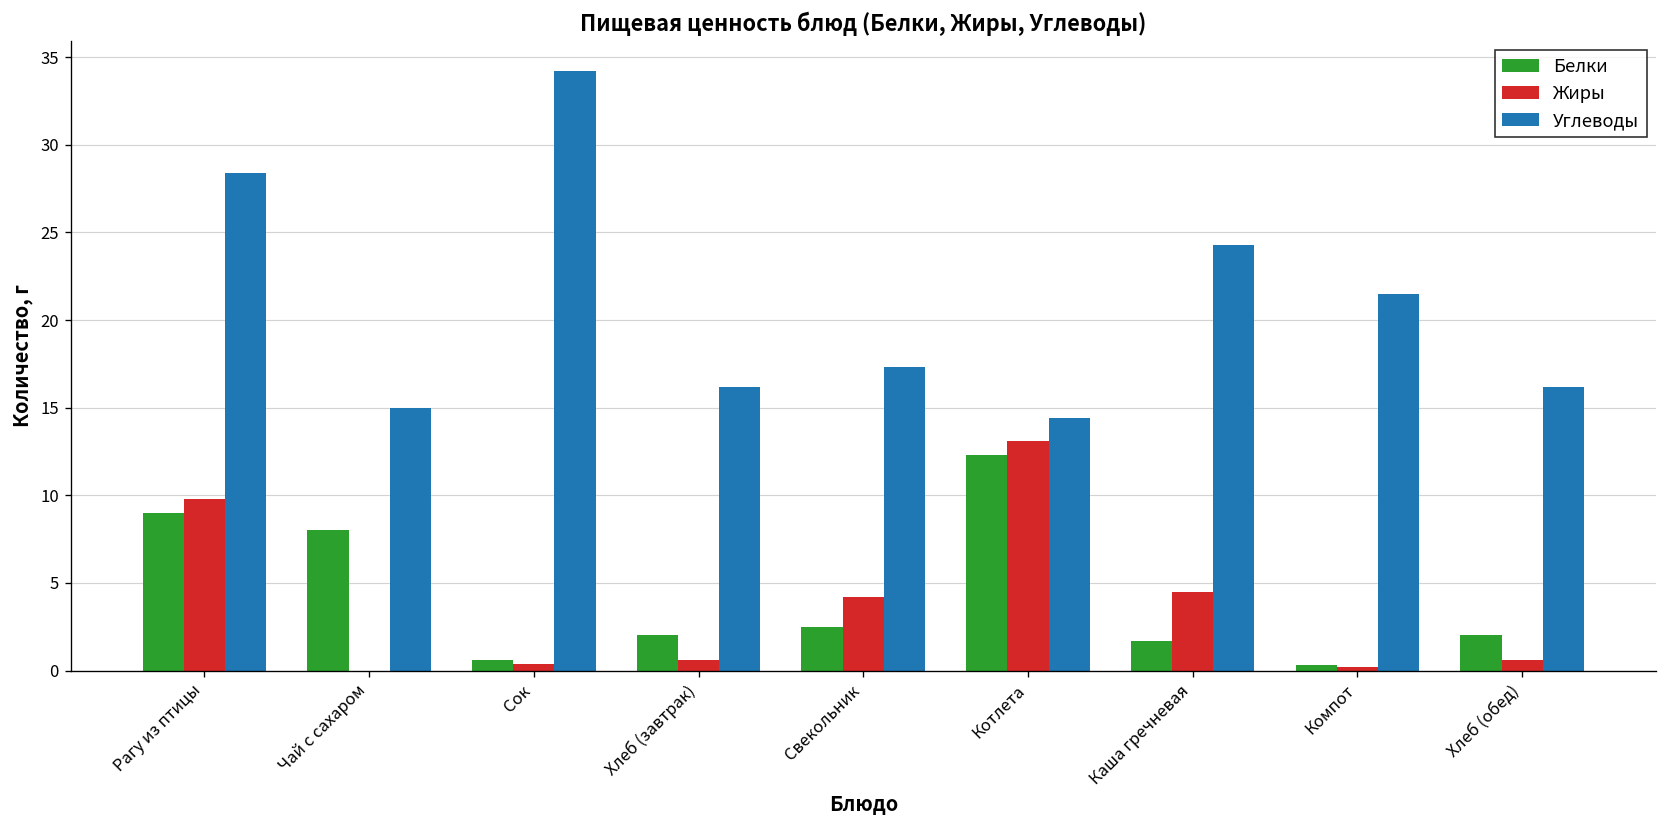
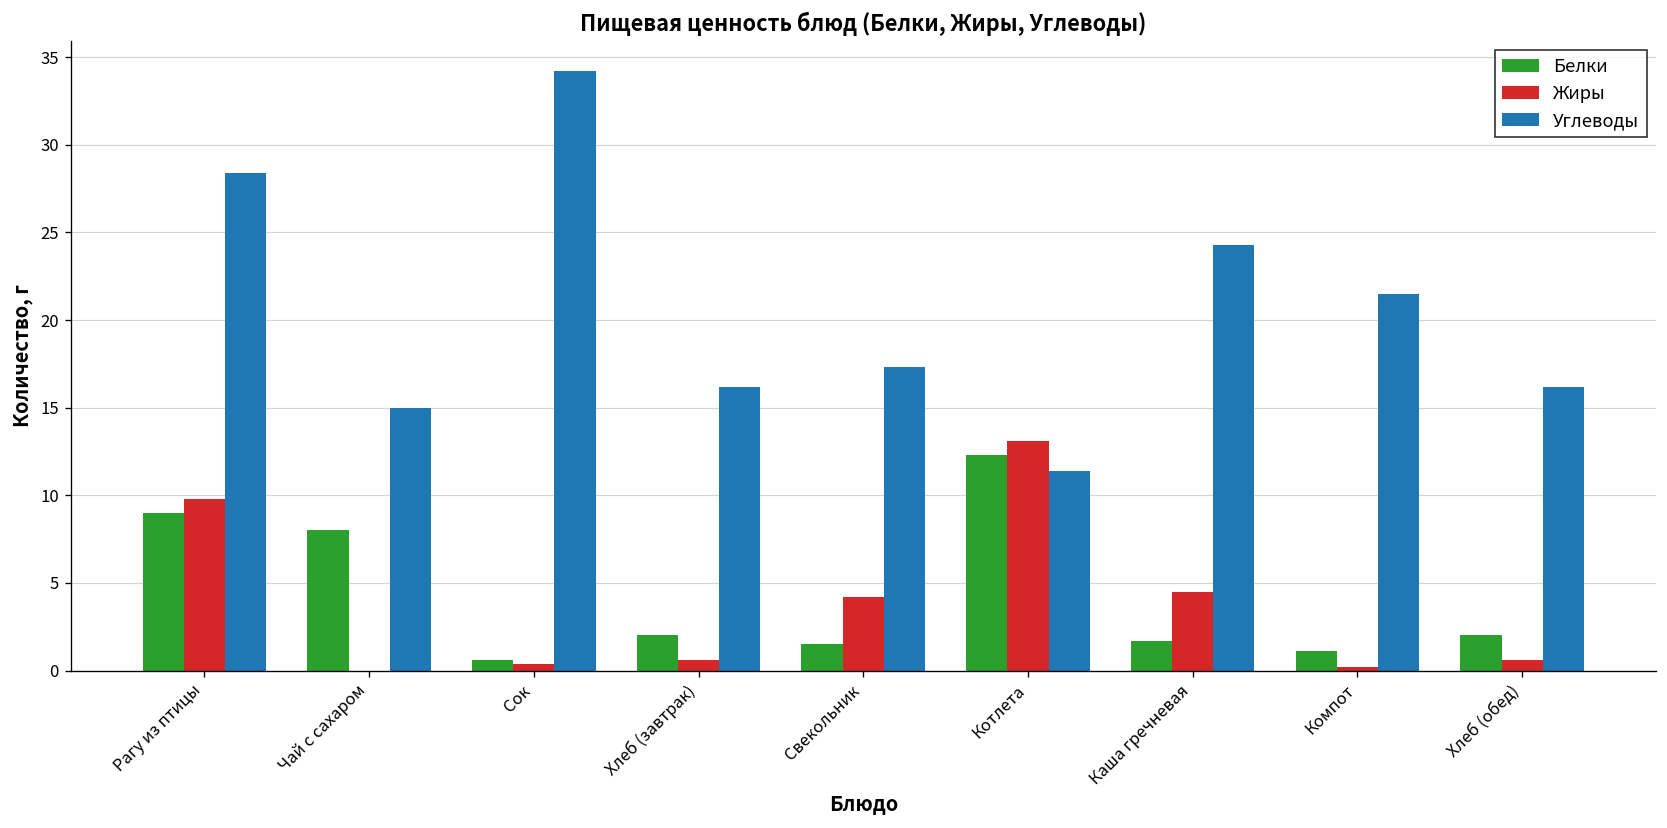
Белки, Свекольник: 2.5 -> 1.5
Углеводы, Котлета: 14.4 -> 11.4
Белки, Компот: 0.3 -> 1.1
